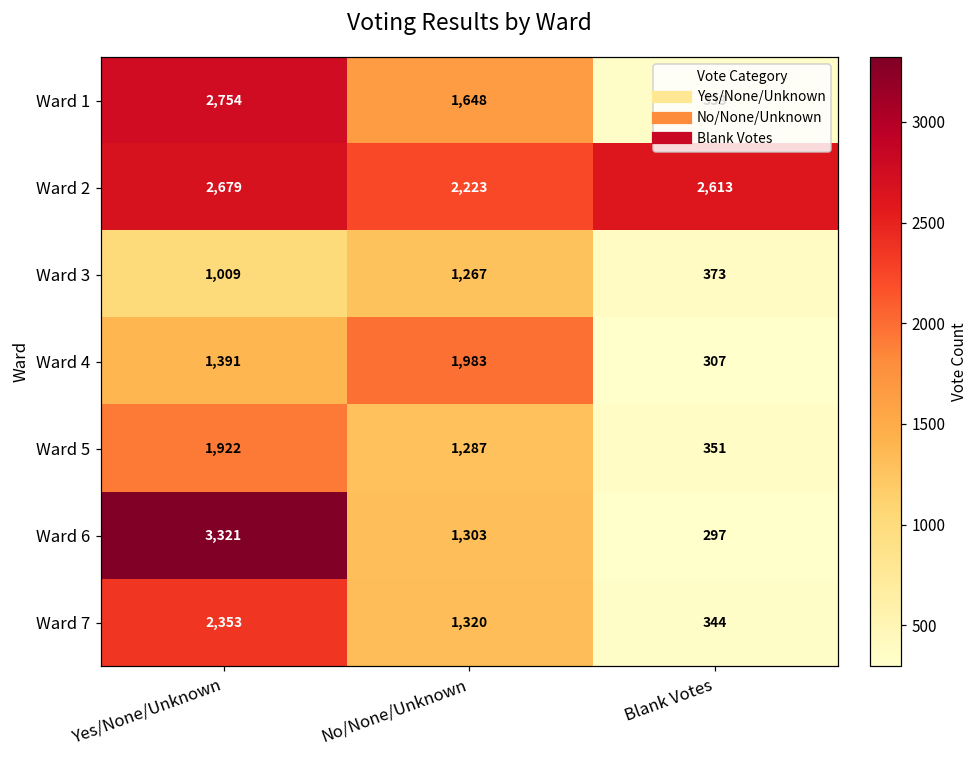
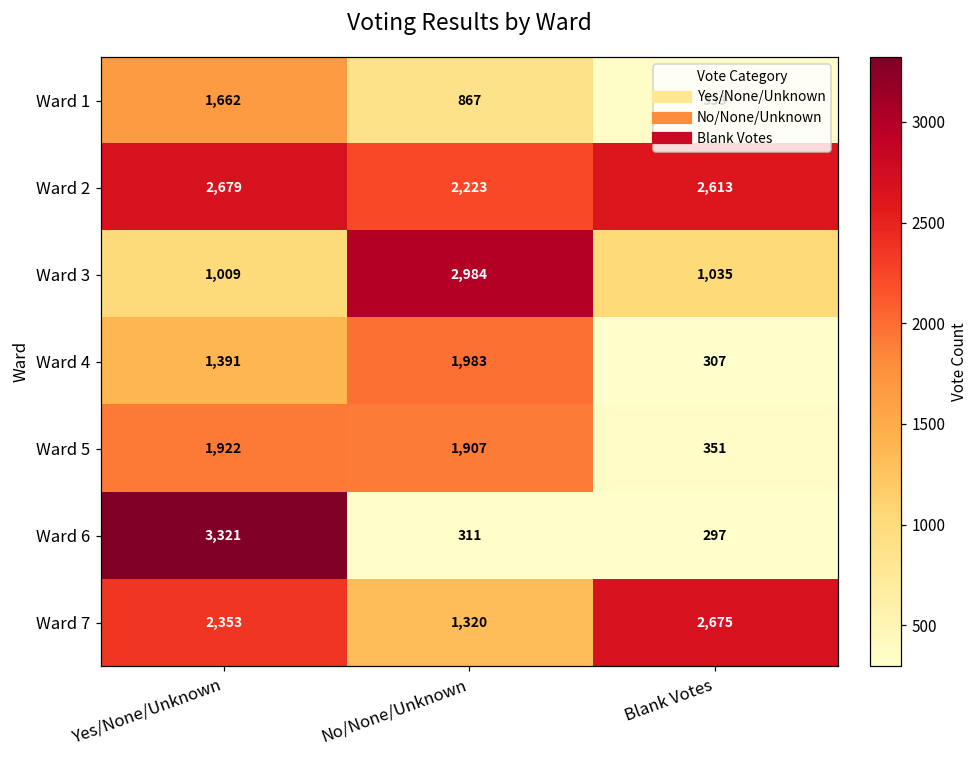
Ward 1, Yes/None/Unknown: 2,754 -> 1,662
Ward 1, No/None/Unknown: 1,648 -> 867
Ward 3, No/None/Unknown: 1,267 -> 2,984
Ward 3, Blank Votes: 373 -> 1,035
Ward 5, No/None/Unknown: 1,287 -> 1,907
Ward 6, No/None/Unknown: 1,303 -> 311
Ward 7, Blank Votes: 344 -> 2,675
